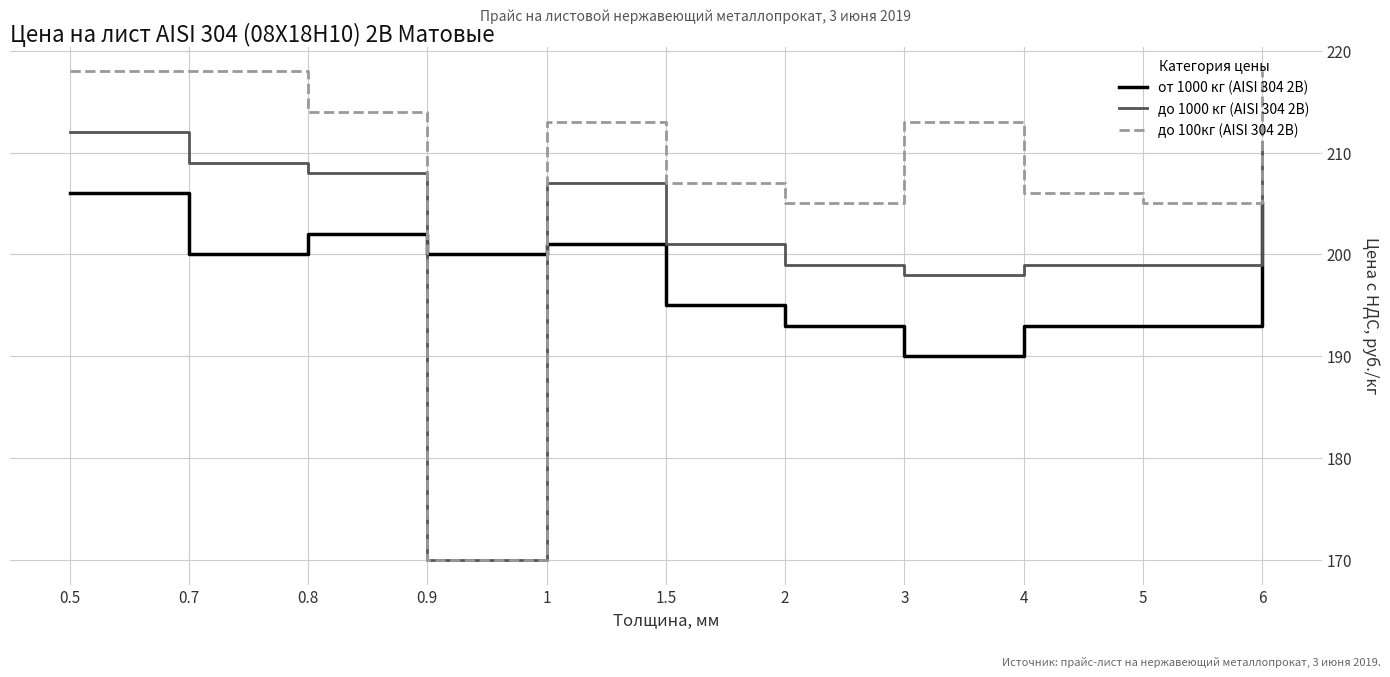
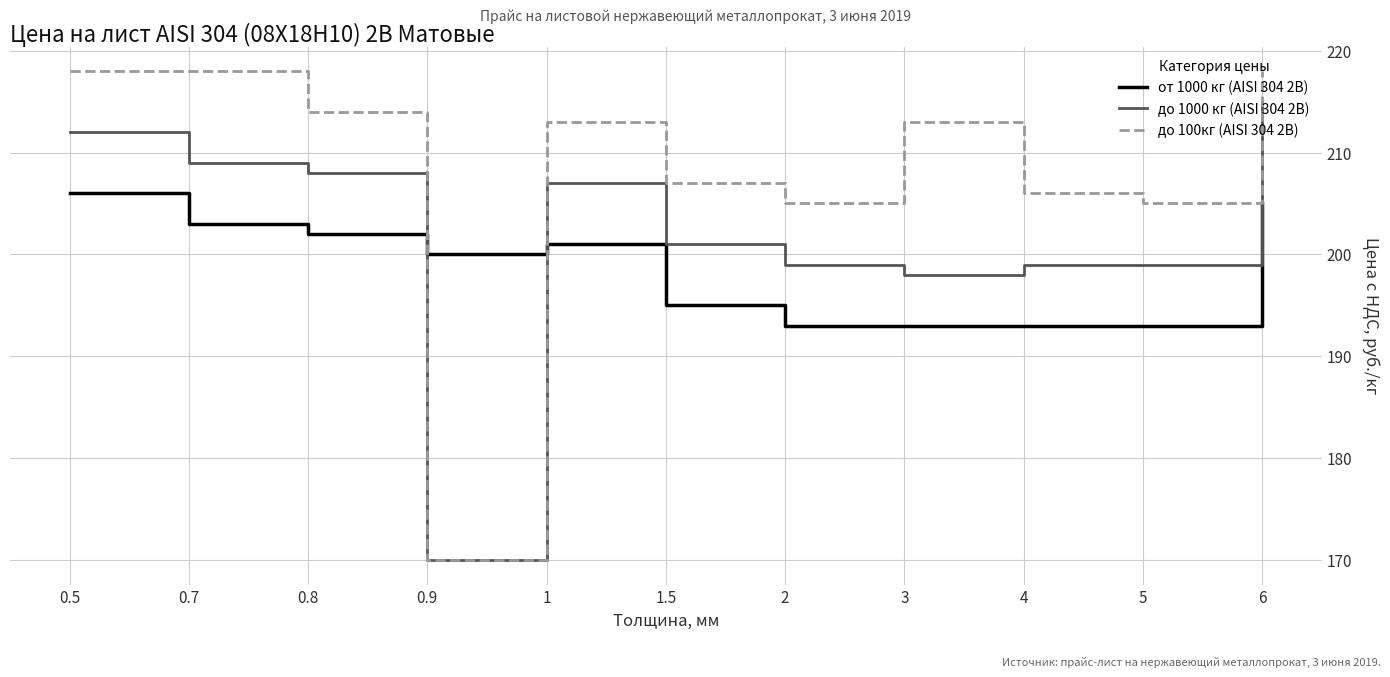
от 1000 кг (AISI 304 2В), 0.7: 200 -> 203
от 1000 кг (AISI 304 2В), 3: 190 -> 193
до 1000 кг (AISI 304 2В), 6: 211 -> 215
